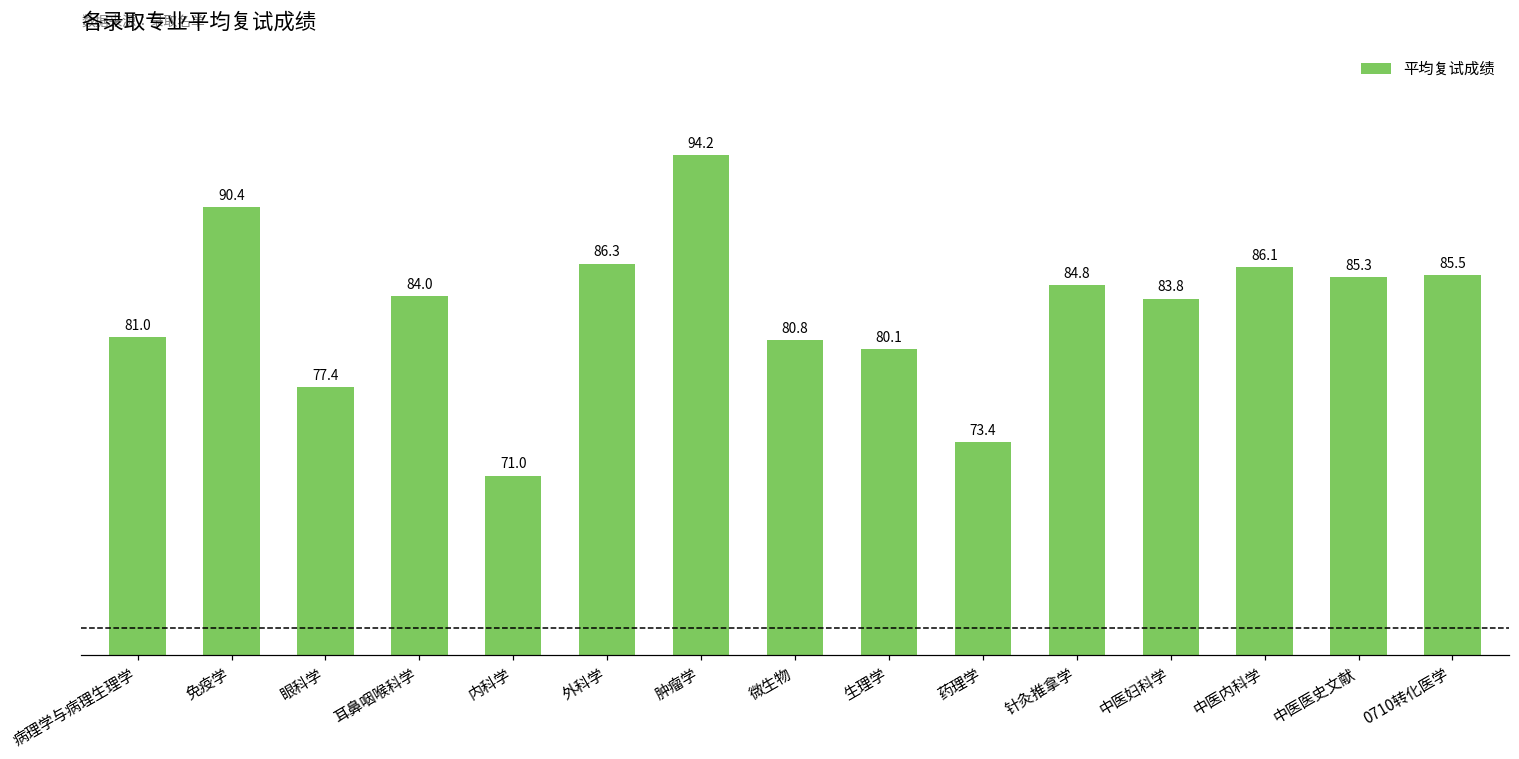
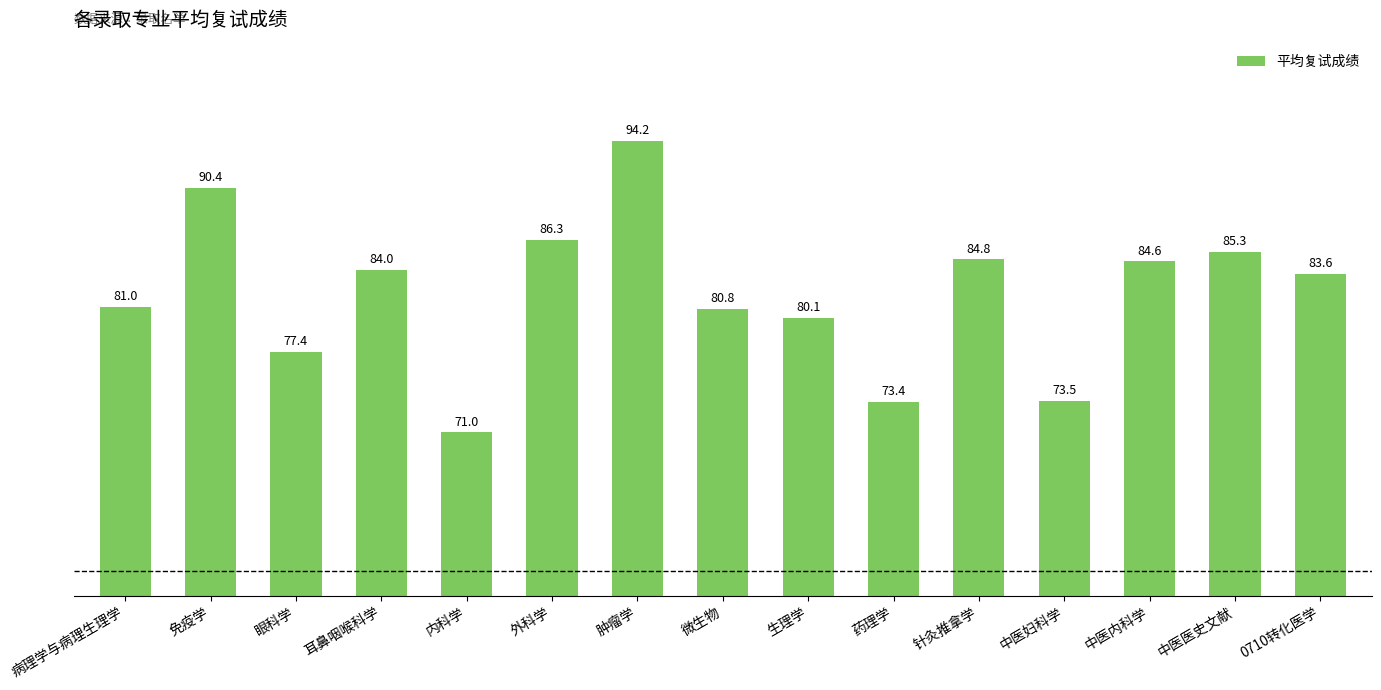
中医妇科学: 83.8 -> 73.5
中医内科学: 86.1 -> 84.6
0710转化医学: 85.5 -> 83.6
